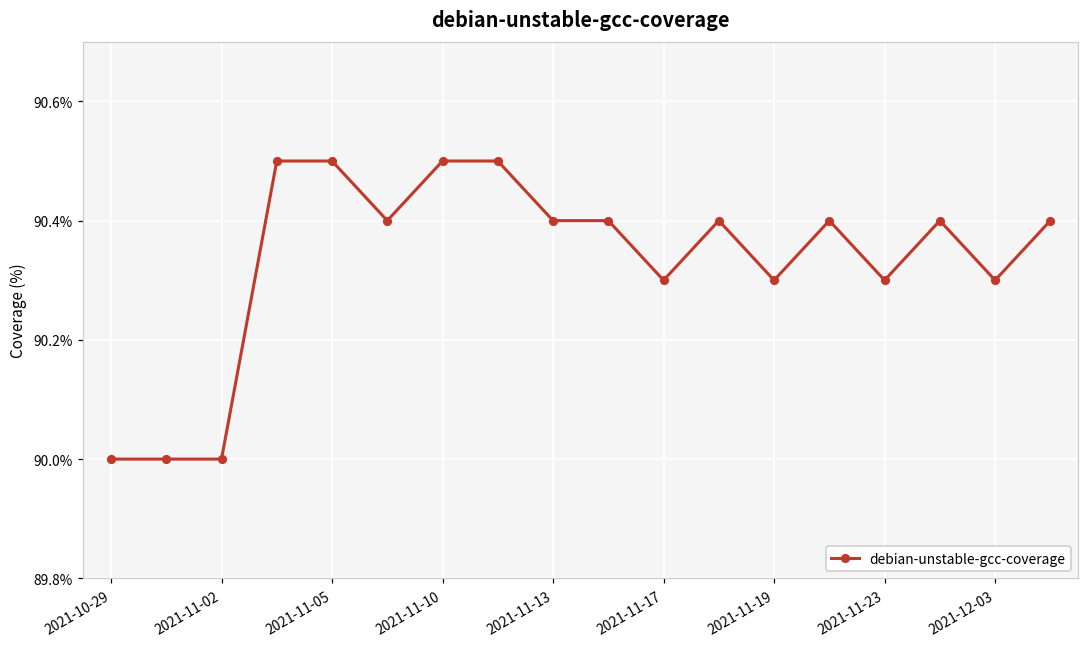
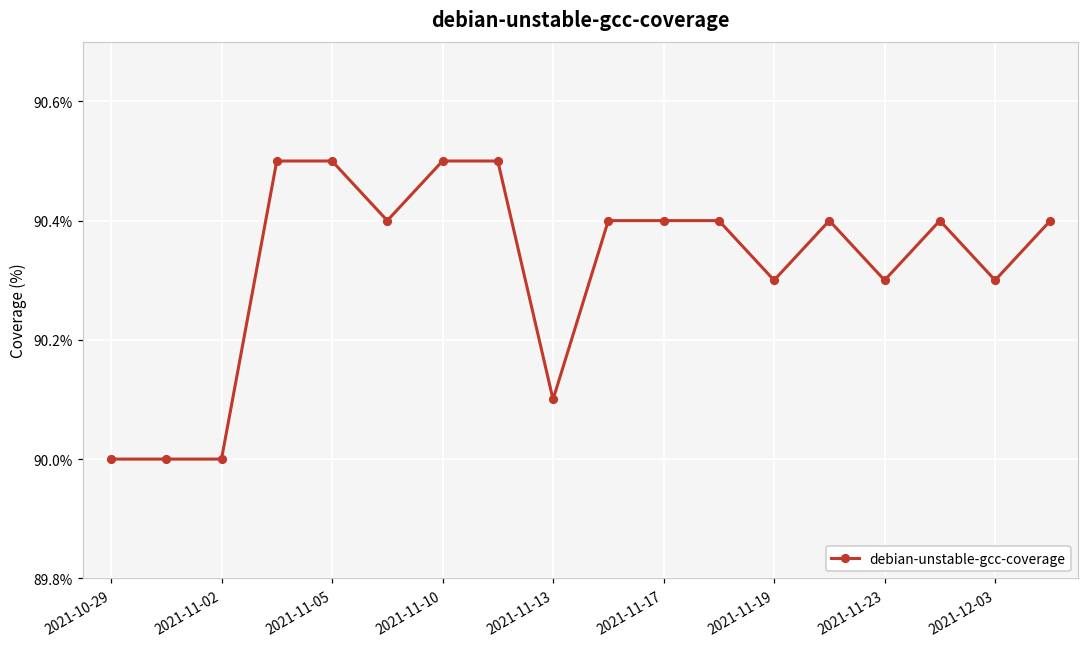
2021-11-13: 90.4% -> 90.1%
2021-11-17: 90.3% -> 90.4%
